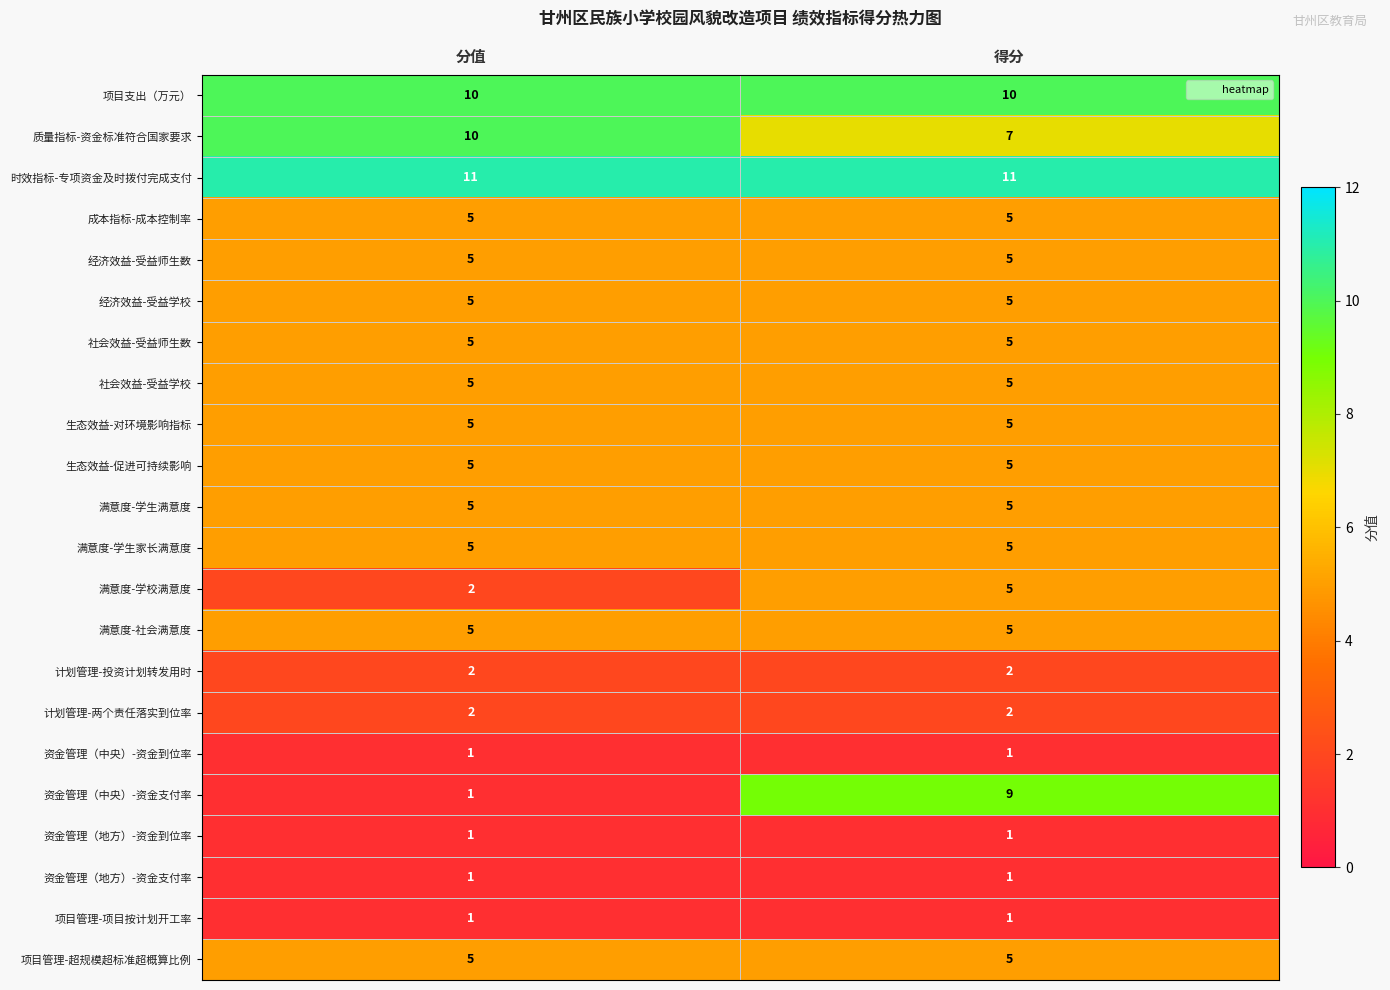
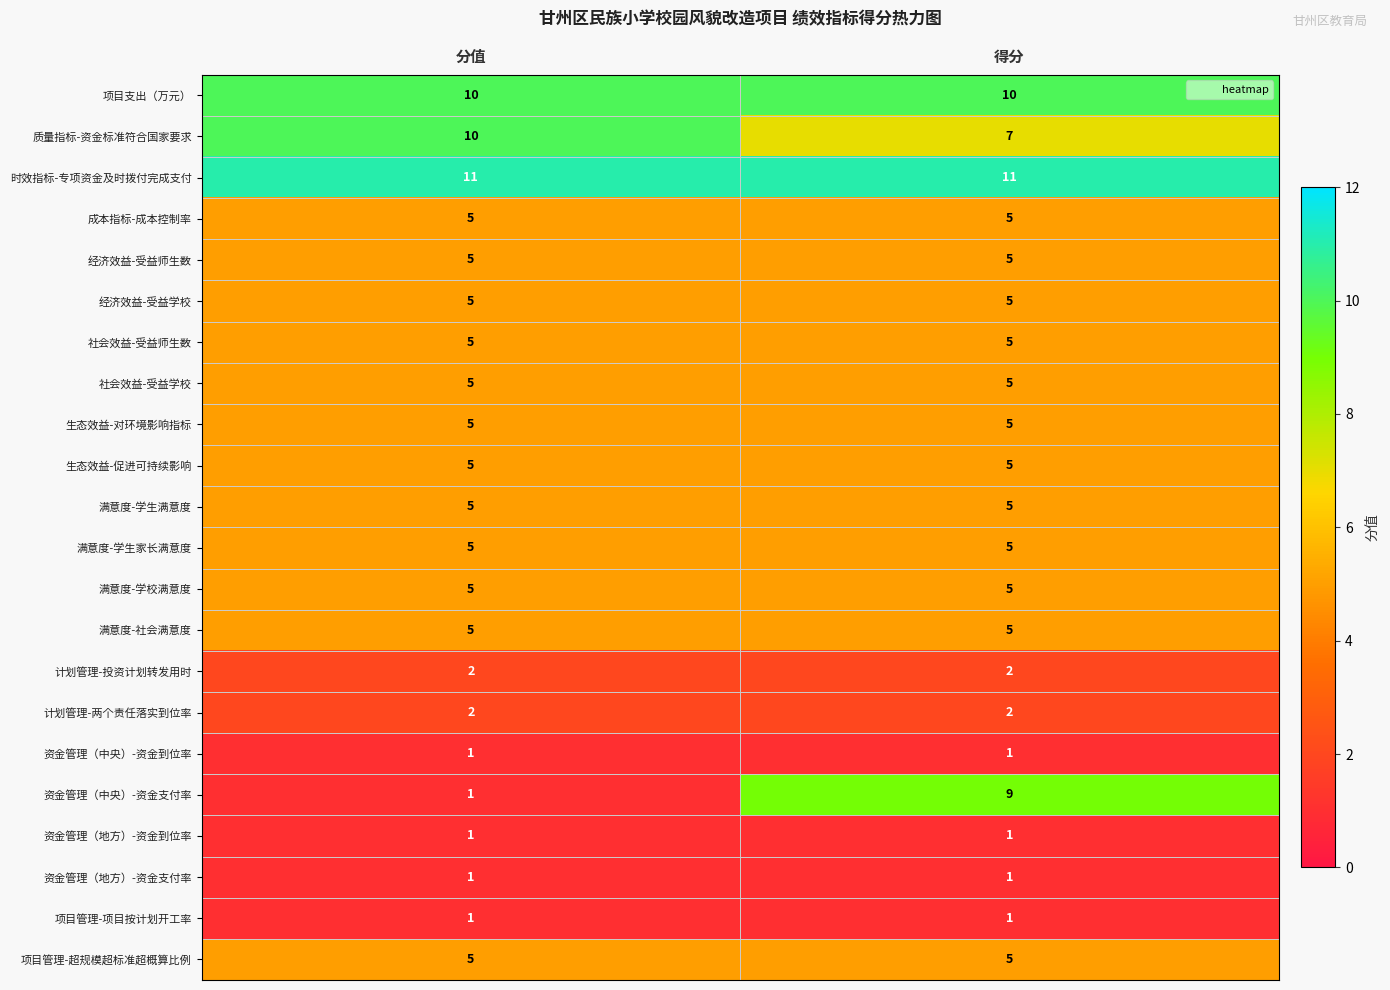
满意度-学校满意度, 分值: 2 -> 5
